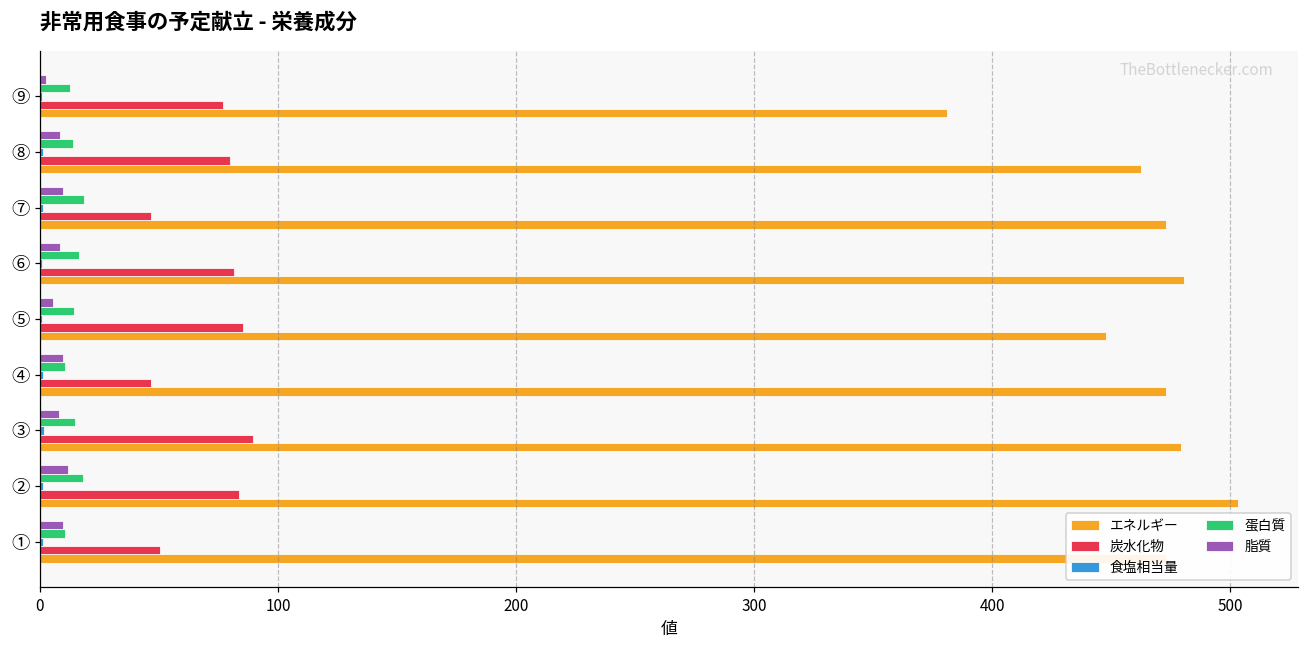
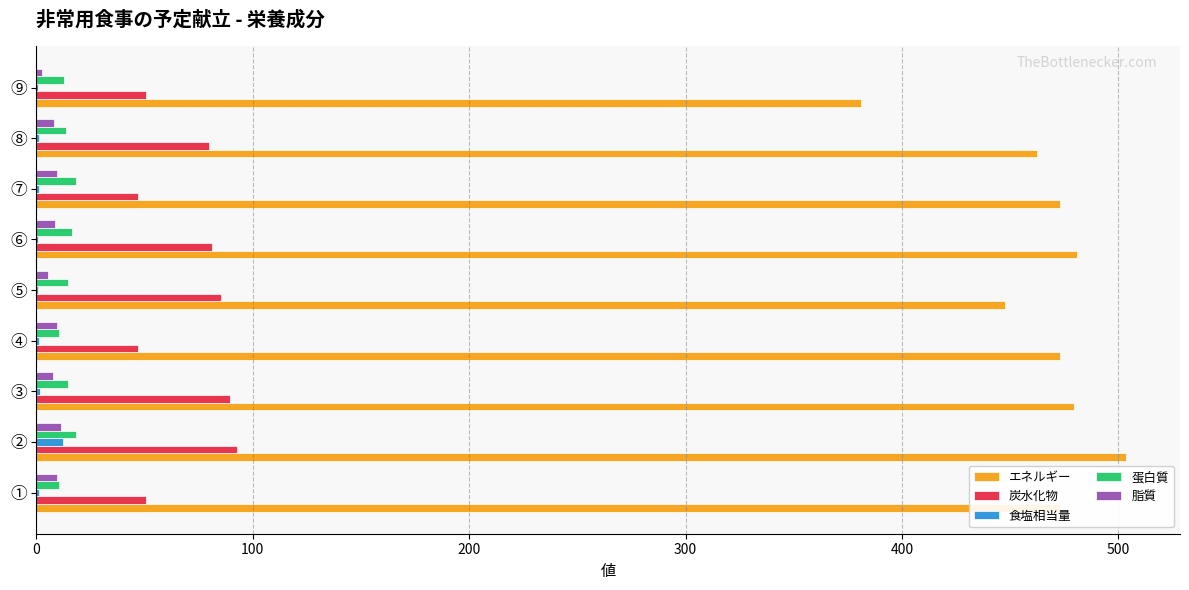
炭水化物, ⑨: 77 -> 51
食塩相当量, ②: 1 -> 12
炭水化物, ②: 84 -> 93
